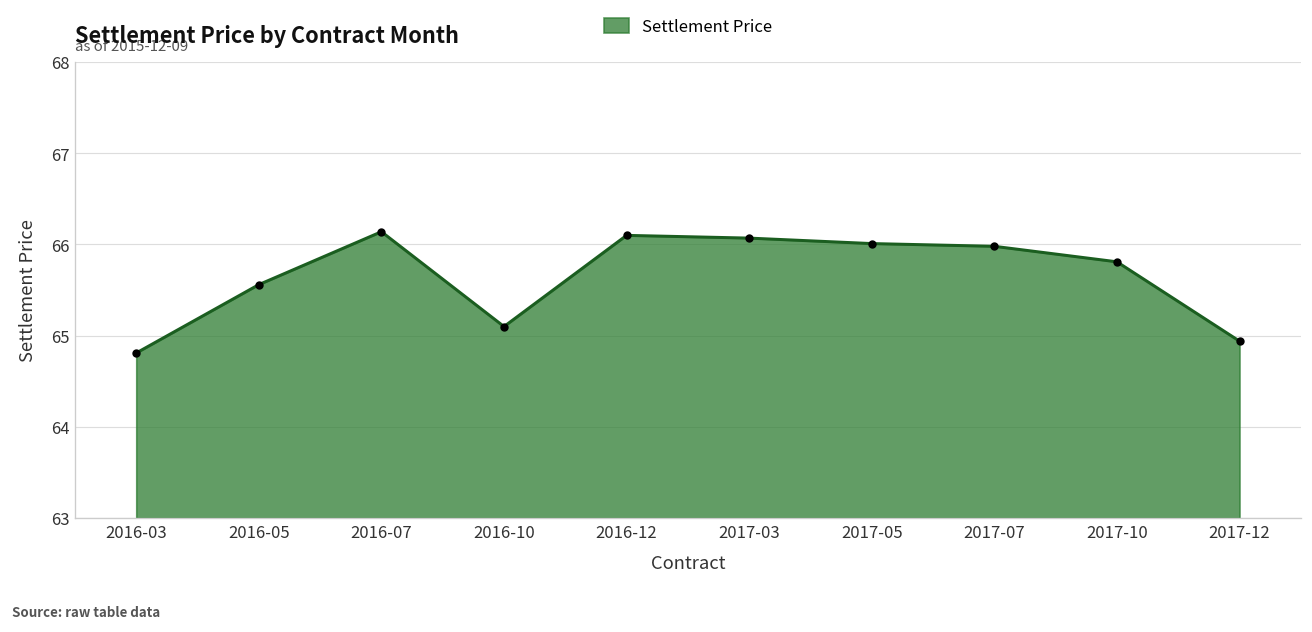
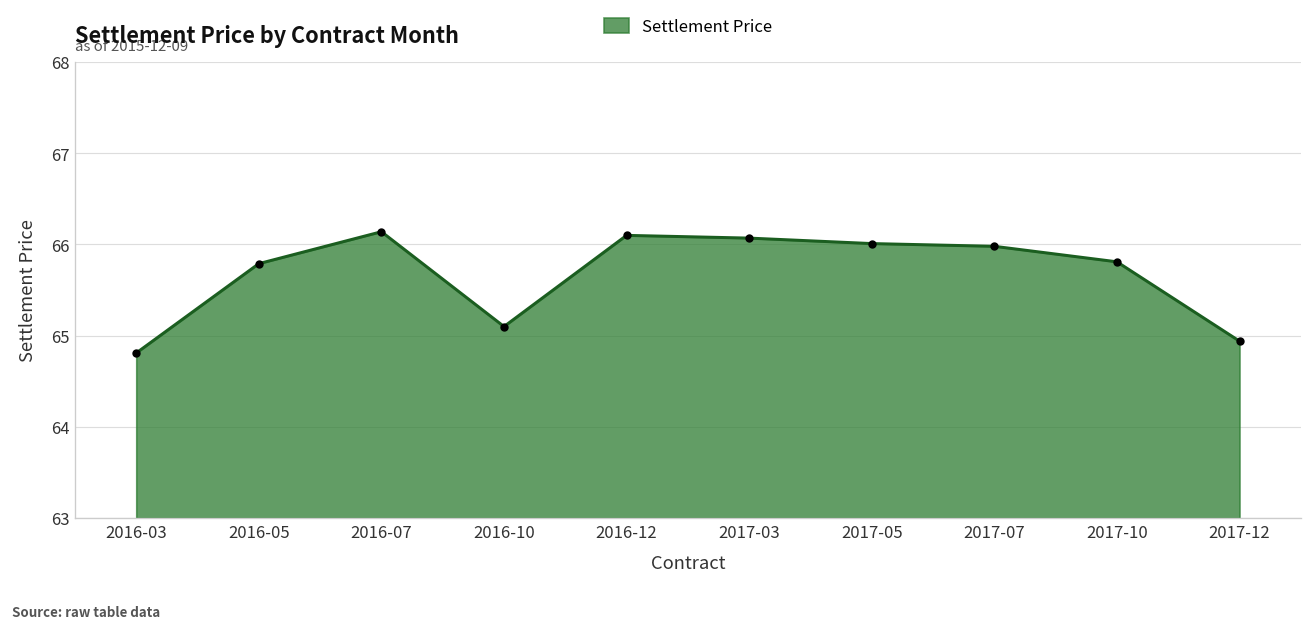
2016-05: 65.6 -> 65.8
